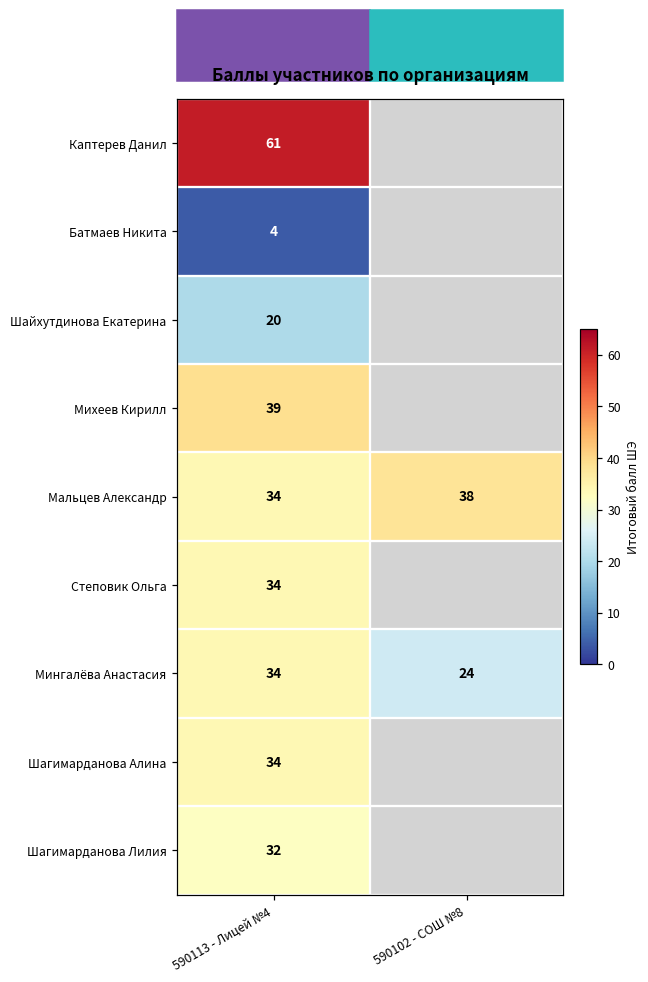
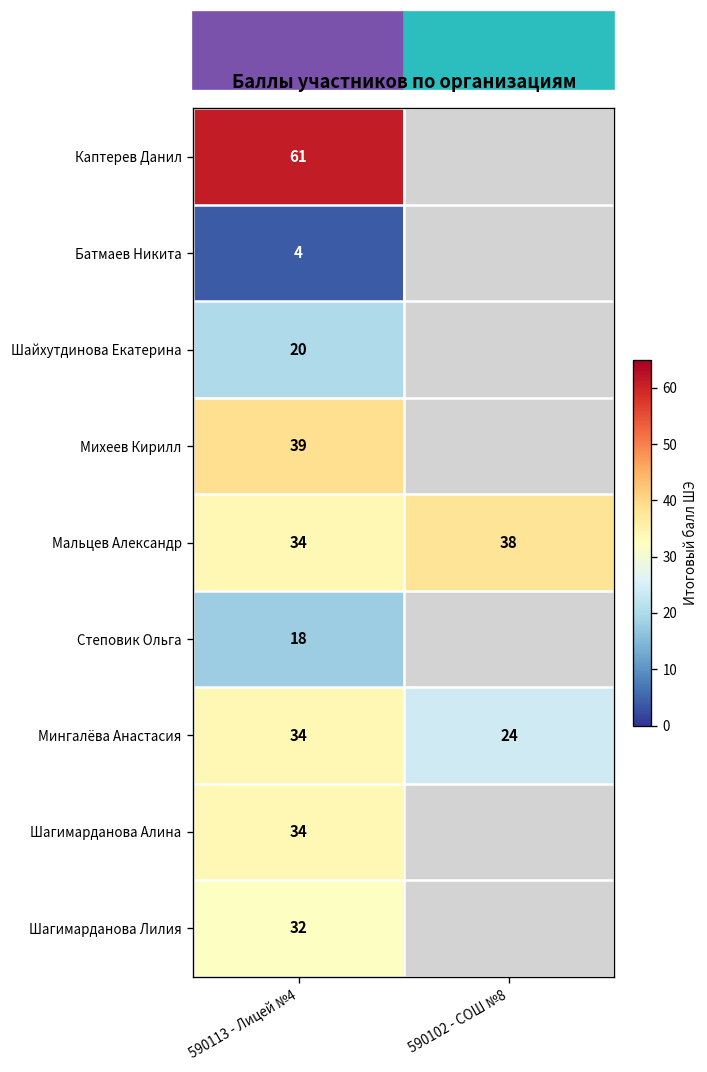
Степовик Ольга, 590113 - Лицей №4: 34 -> 18
